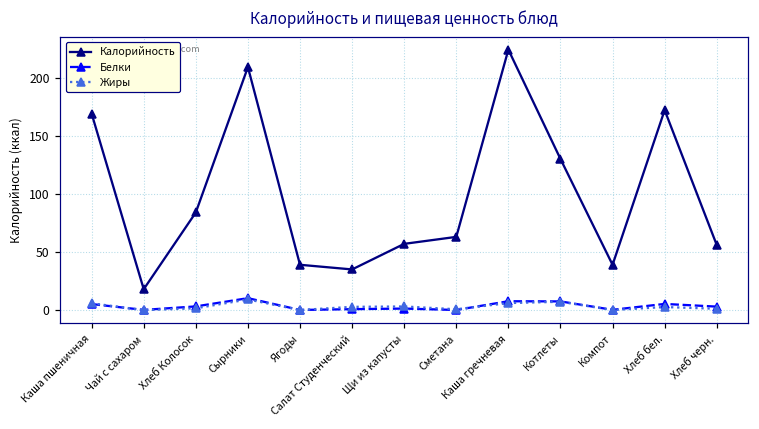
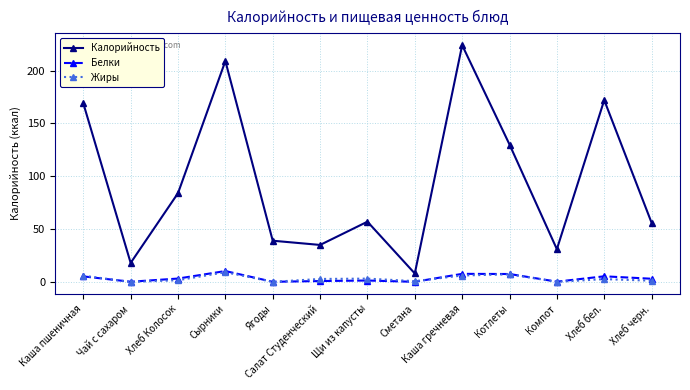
Калорийность, Сметана: 63 -> 8
Калорийность, Компот: 39 -> 31
